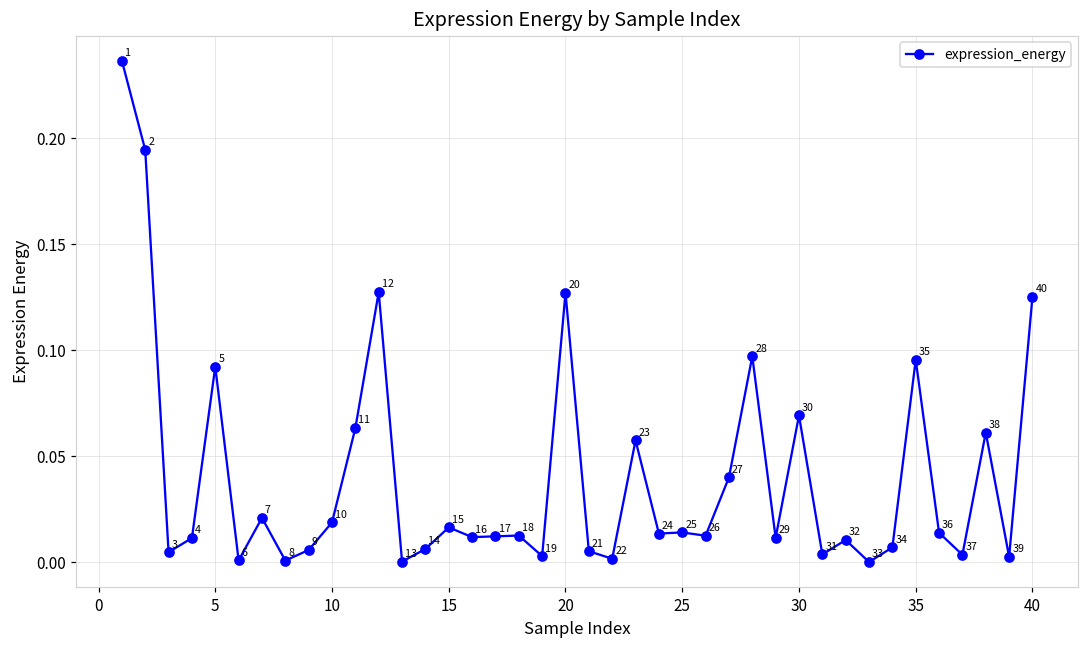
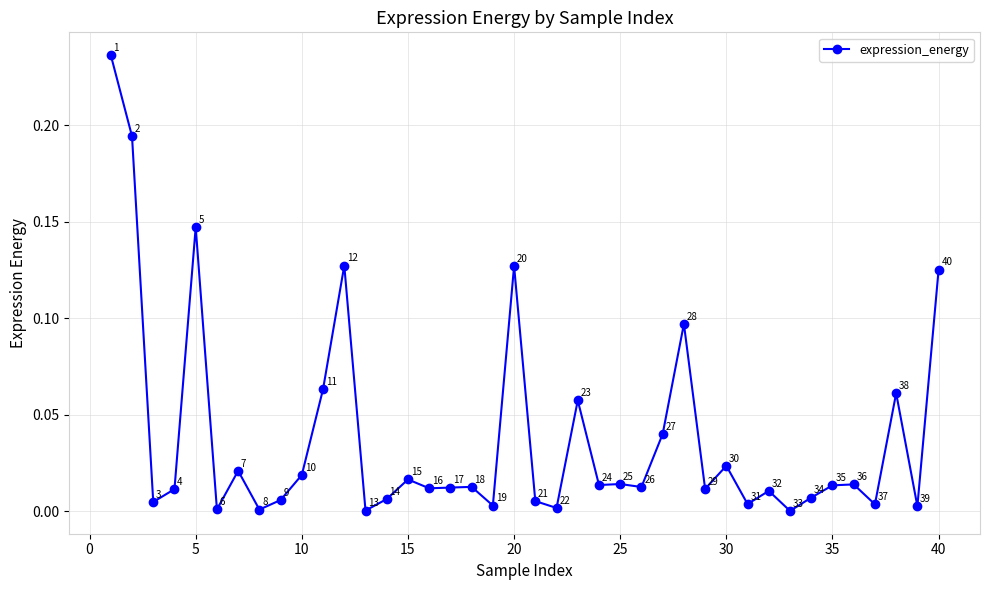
5: 0.092 -> 0.147
30: 0.069 -> 0.023
35: 0.095 -> 0.013
